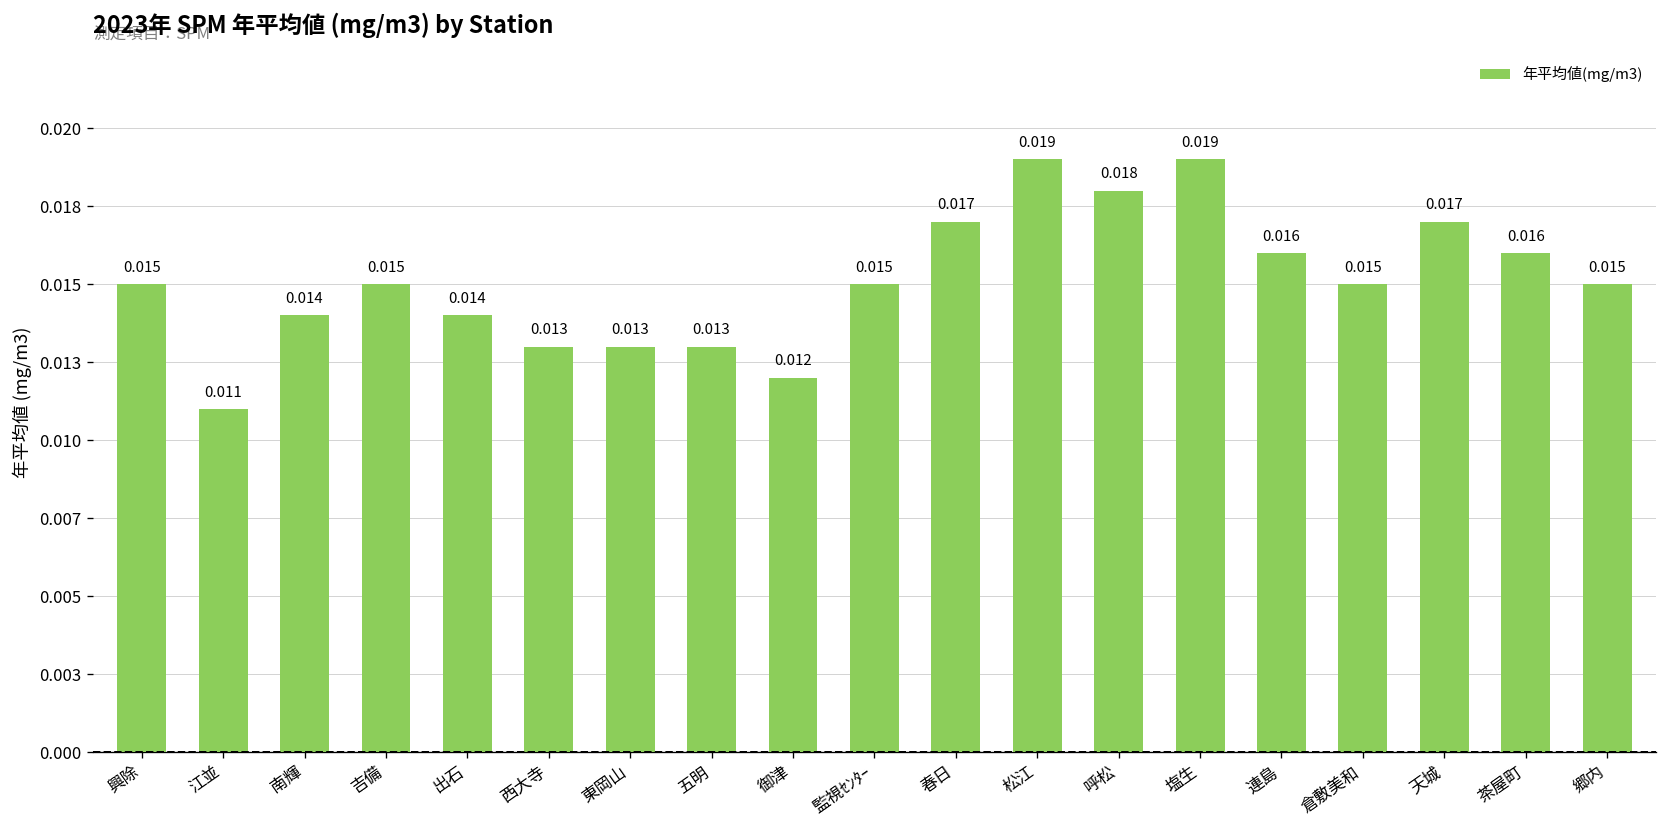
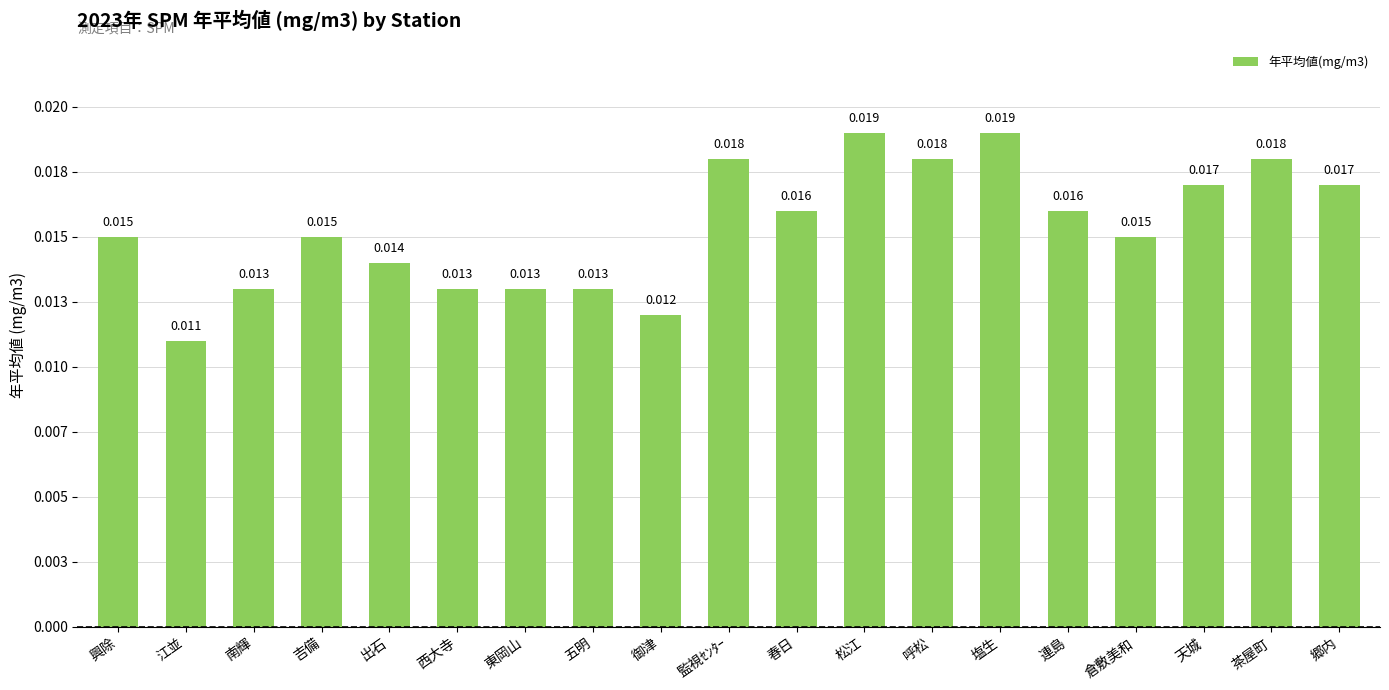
南輝: 0.014 -> 0.013
監視ｾﾝﾀｰ: 0.015 -> 0.018
春日: 0.017 -> 0.016
茶屋町: 0.016 -> 0.018
郷内: 0.015 -> 0.017
